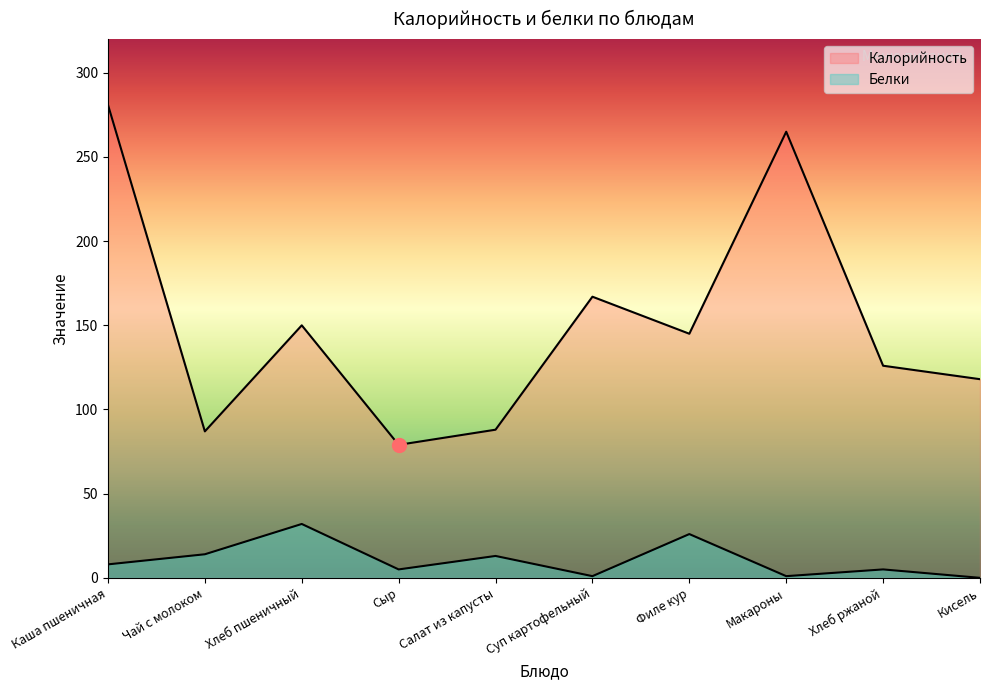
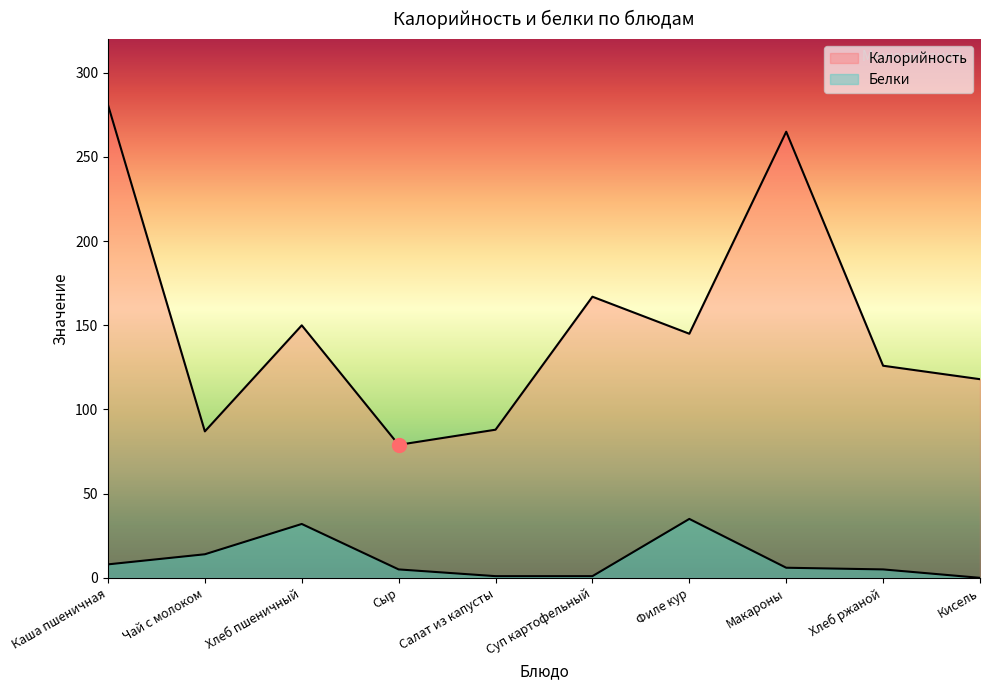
Белки, Салат из капусты: 13 -> 1
Белки, Филе кур: 26 -> 35
Белки, Макароны: 1 -> 6
